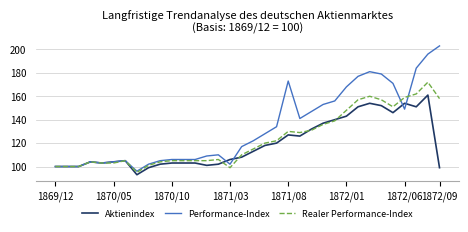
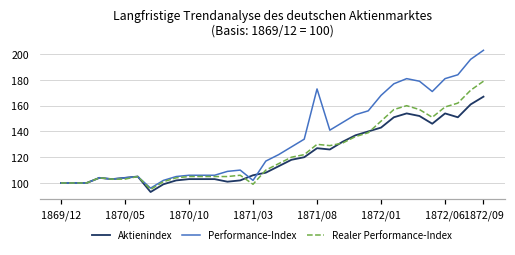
Performance-Index, 1872/06: 149 -> 181
Aktienindex, 1872/09: 99 -> 167
Realer Performance-Index, 1872/09: 158 -> 179
